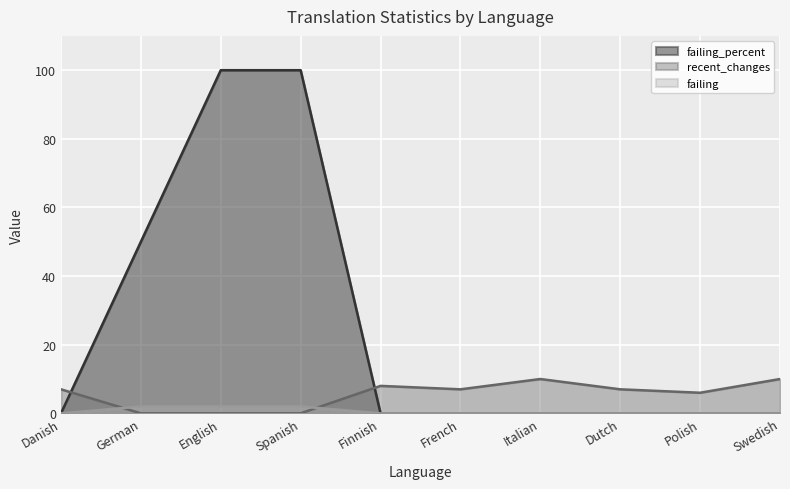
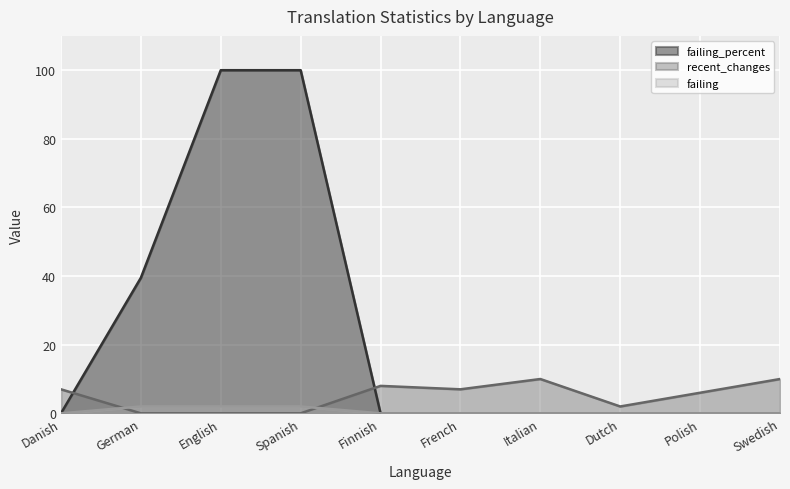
failing_percent, German: 50 -> 40
recent_changes, Dutch: 7 -> 2
